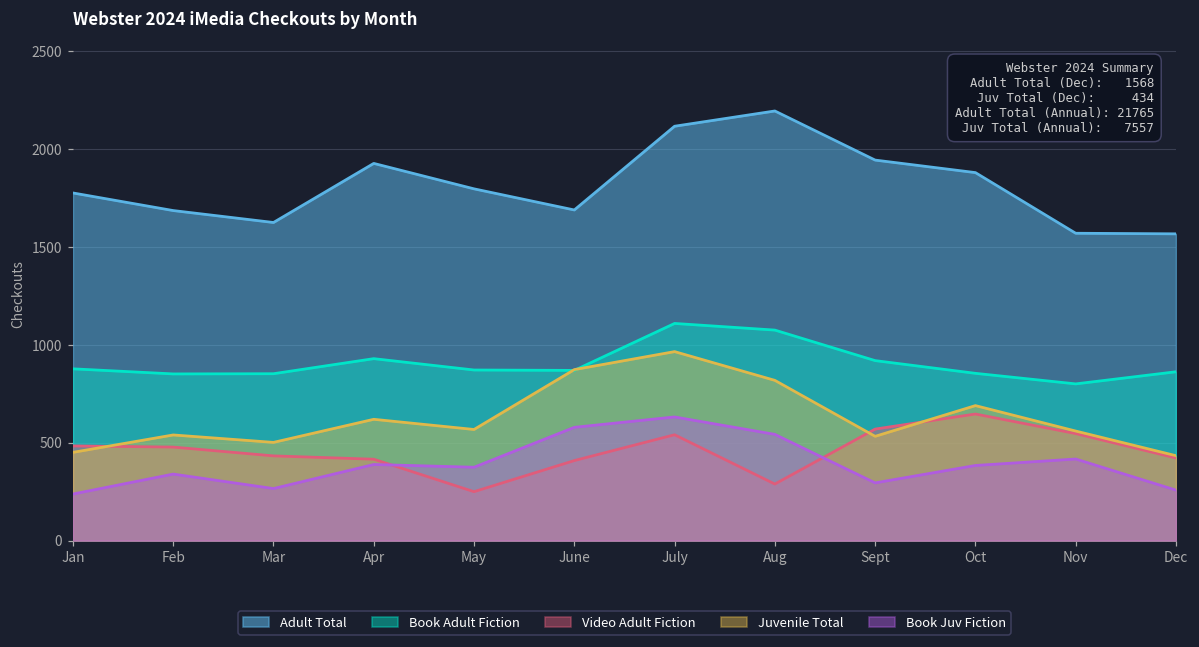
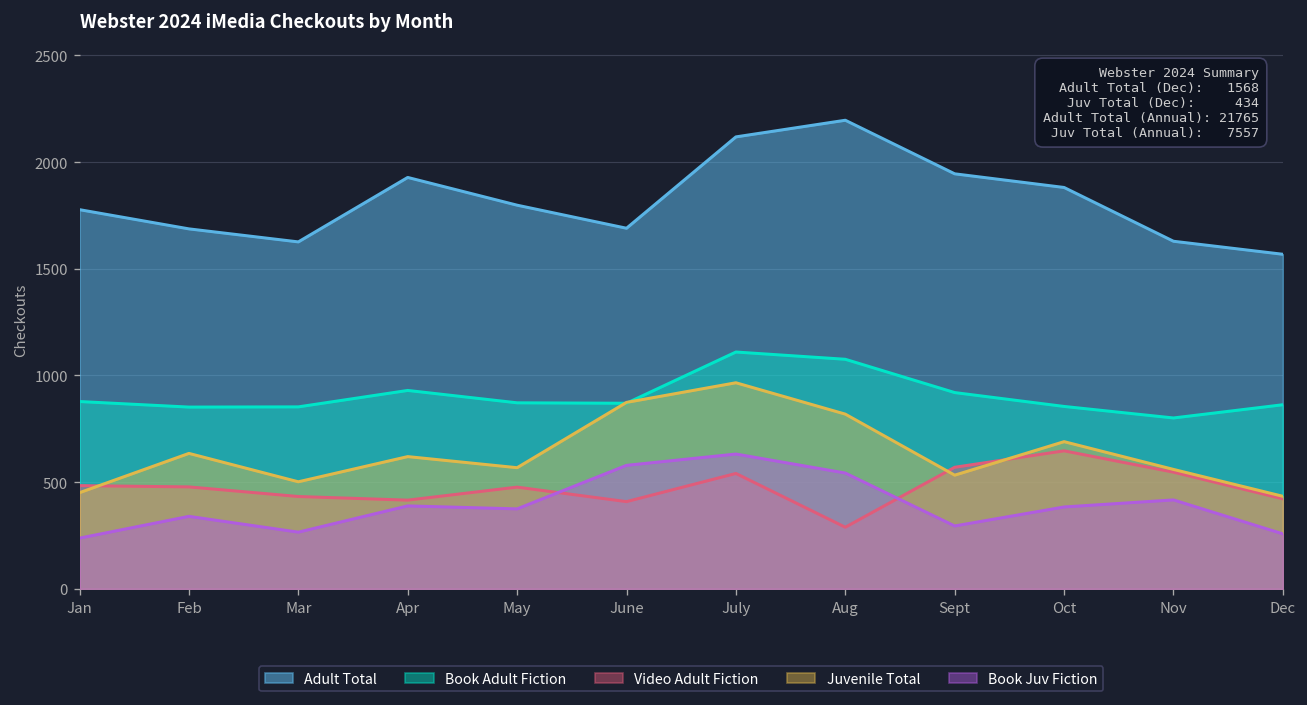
Juvenile Total, Feb: 540 -> 640
Video Adult Fiction, May: 250 -> 480
Adult Total, Nov: 1570 -> 1630
